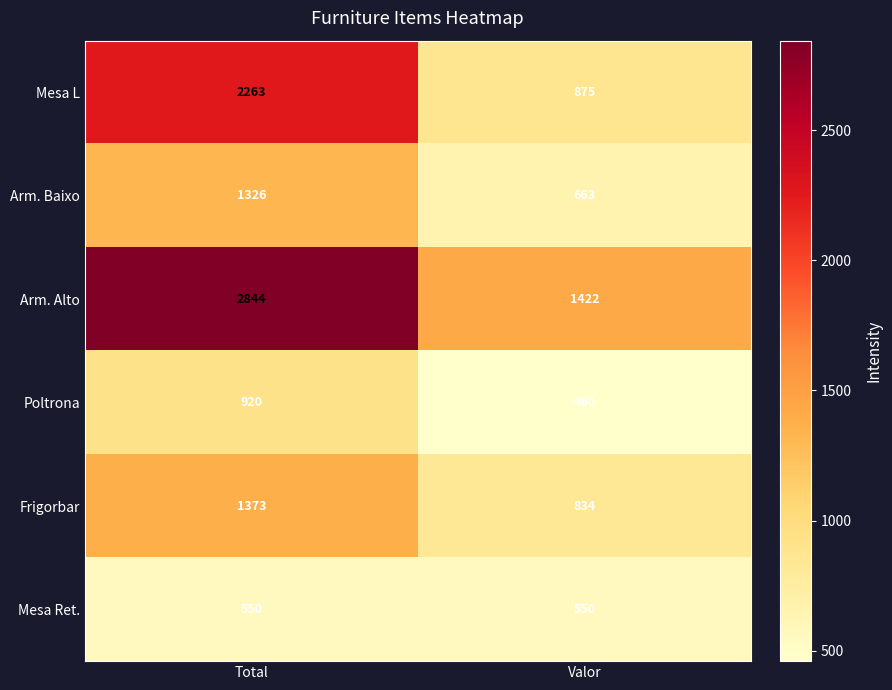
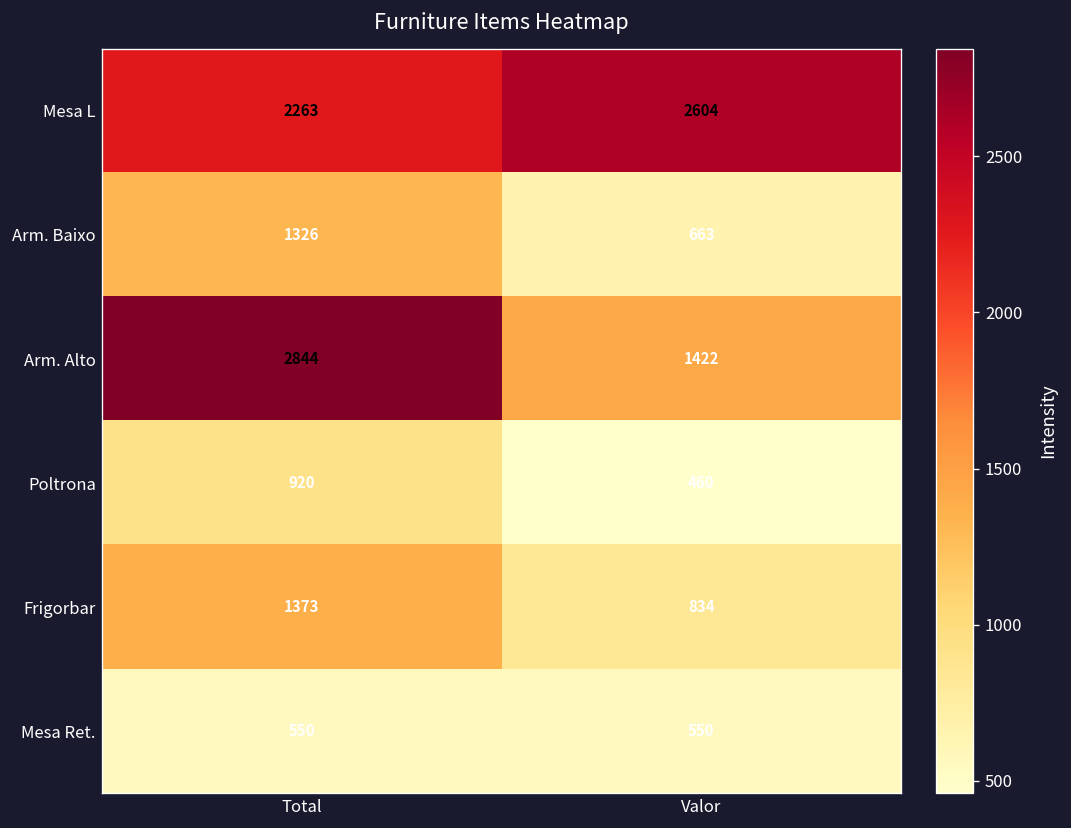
Mesa L, Valor: 875 -> 2604
